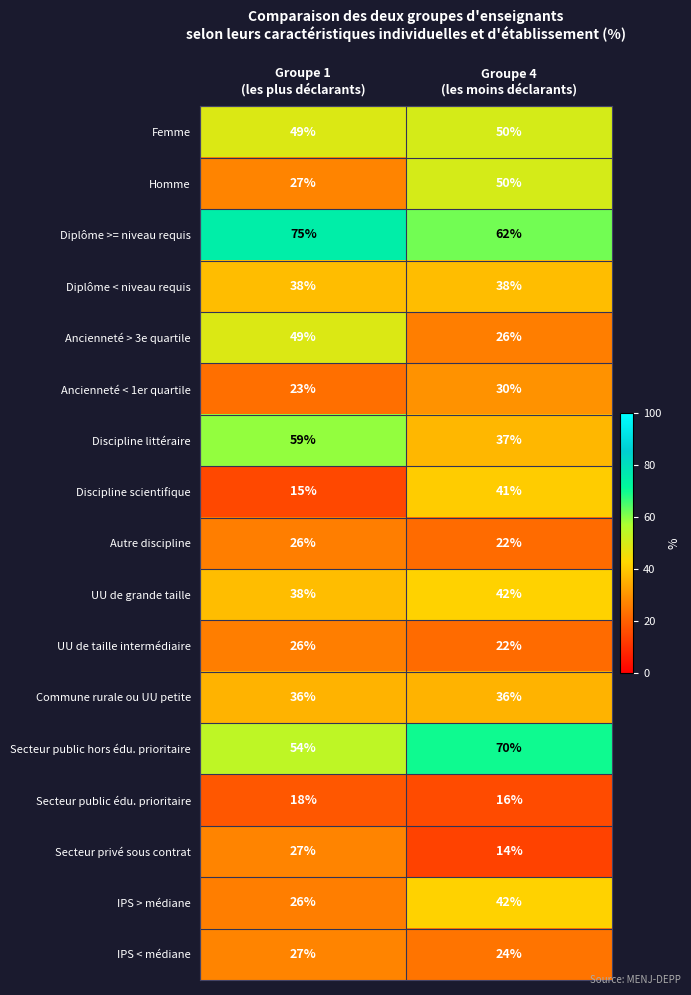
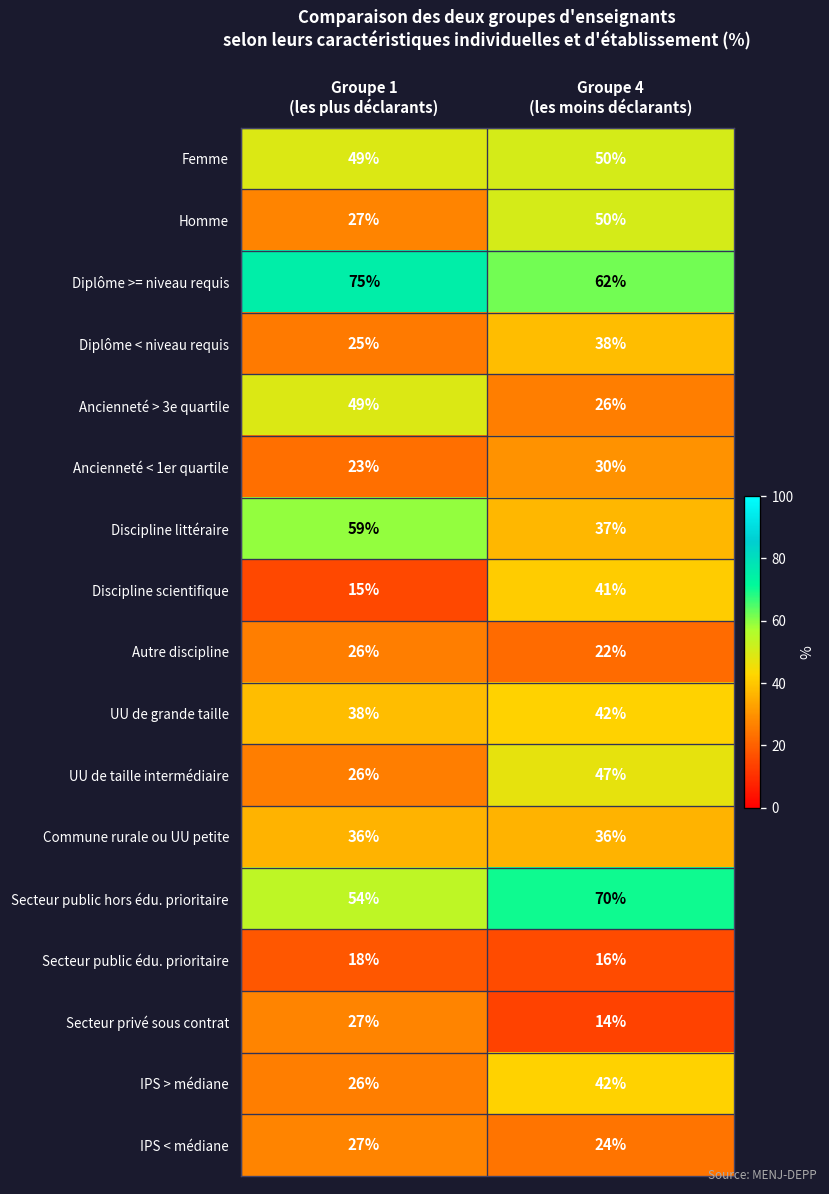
Diplôme < niveau requis, Groupe 1 (les plus déclarants): 38% -> 25%
UU de taille intermédiaire, Groupe 4 (les moins déclarants): 22% -> 47%
